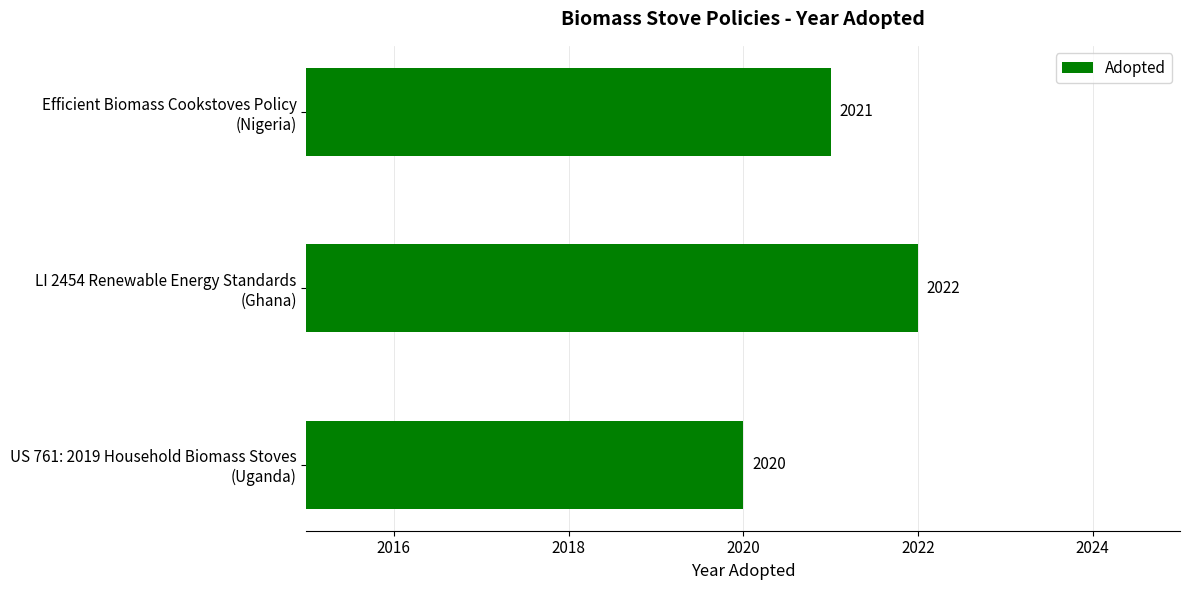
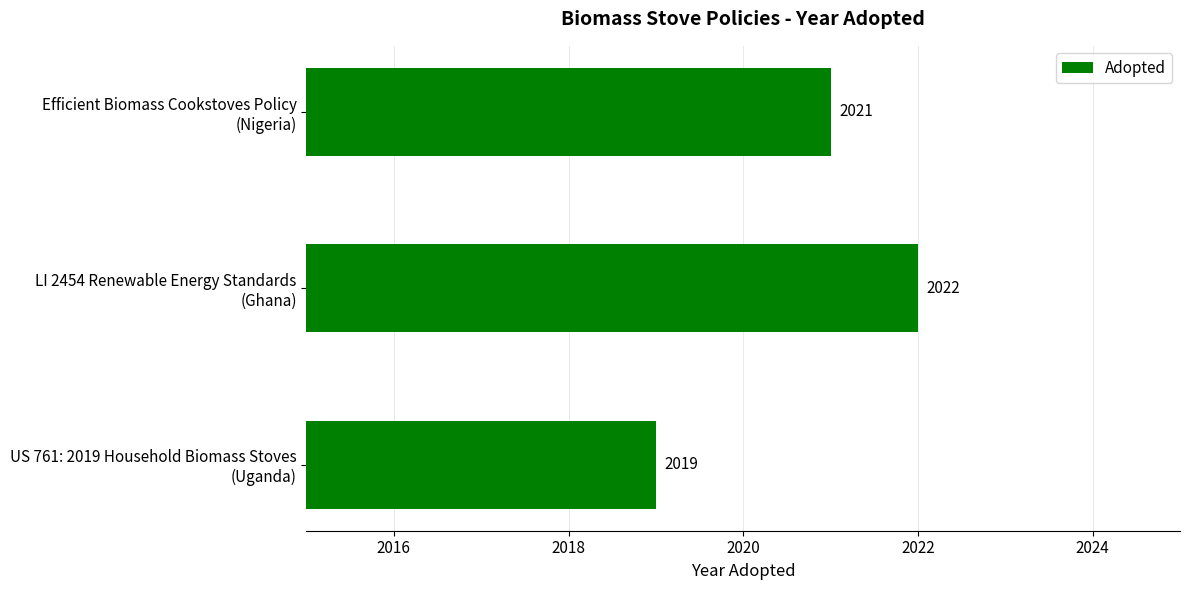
US 761: 2019 Household Biomass Stoves (Uganda): 2020 -> 2019
